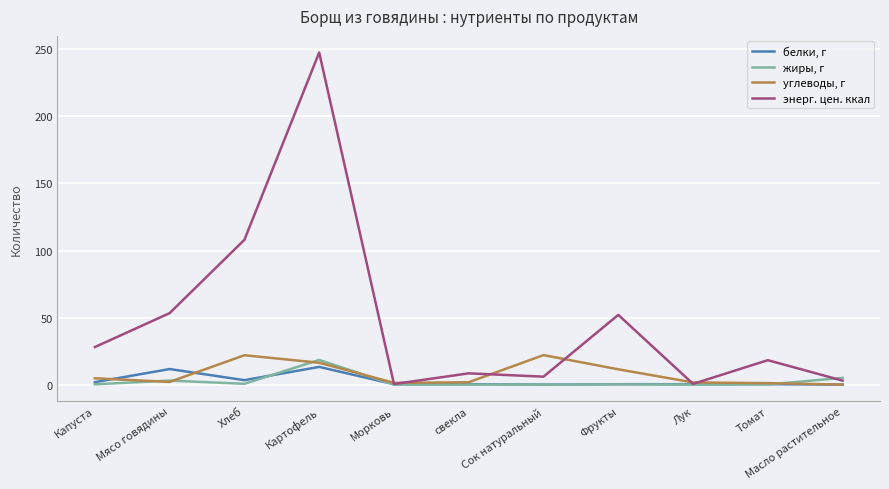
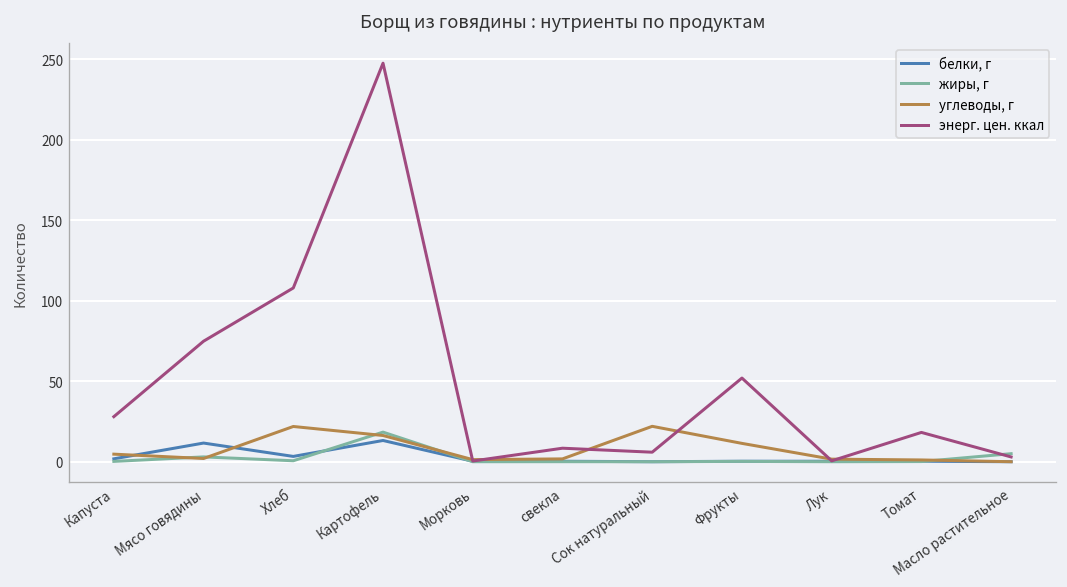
энерг. цен. ккал, Мясо говядины: 53 -> 75
